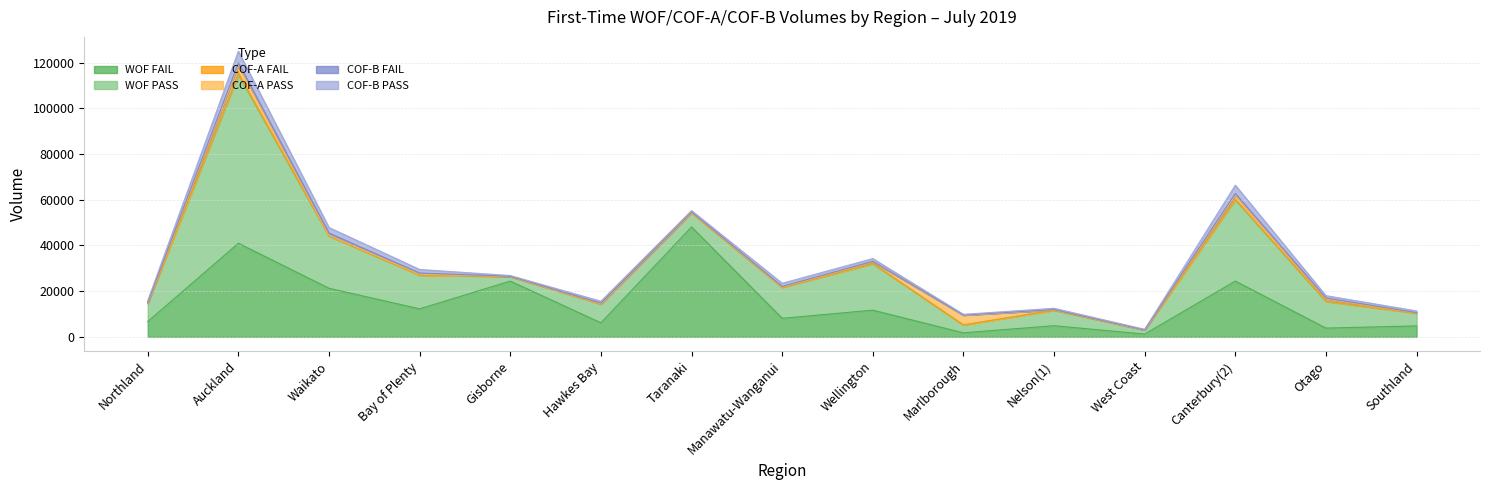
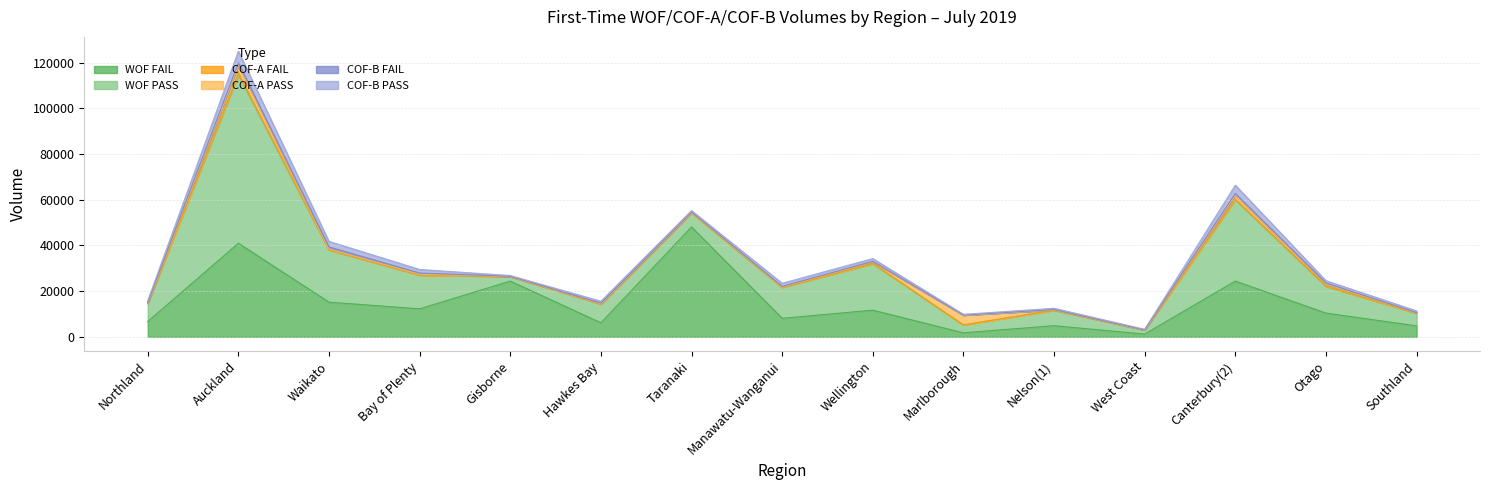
WOF FAIL, Waikato: 21000 -> 15000
WOF FAIL, Otago: 4000 -> 10000
